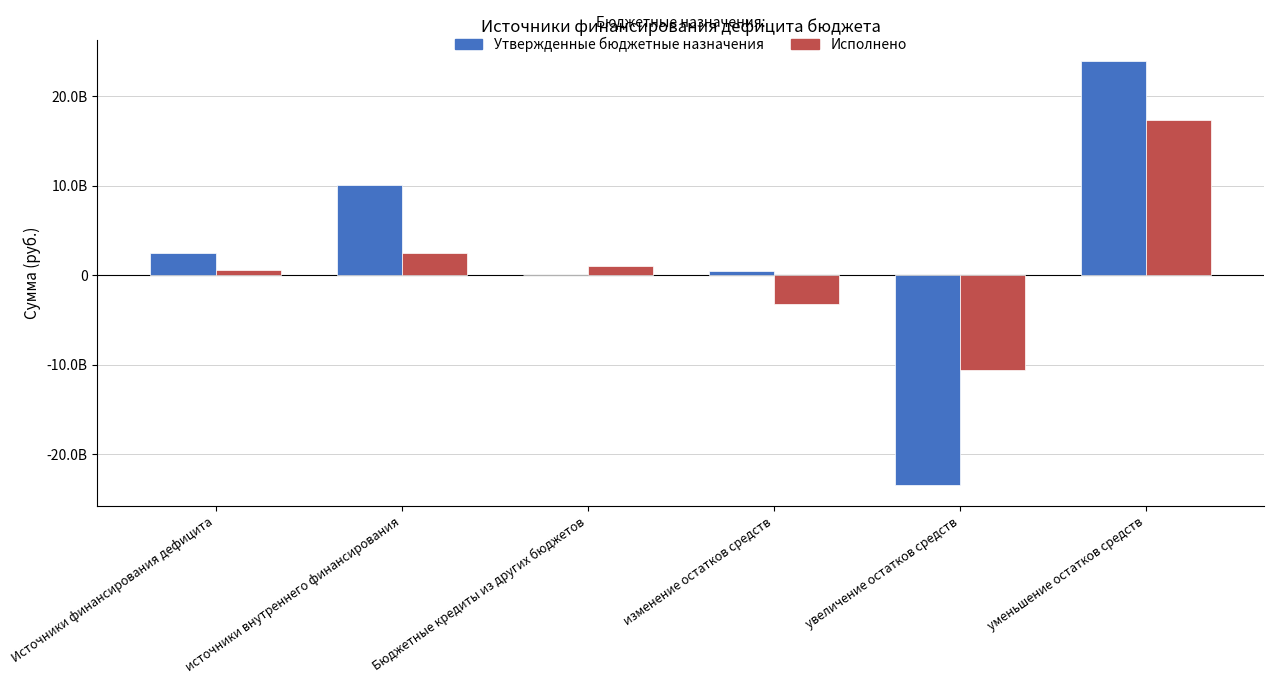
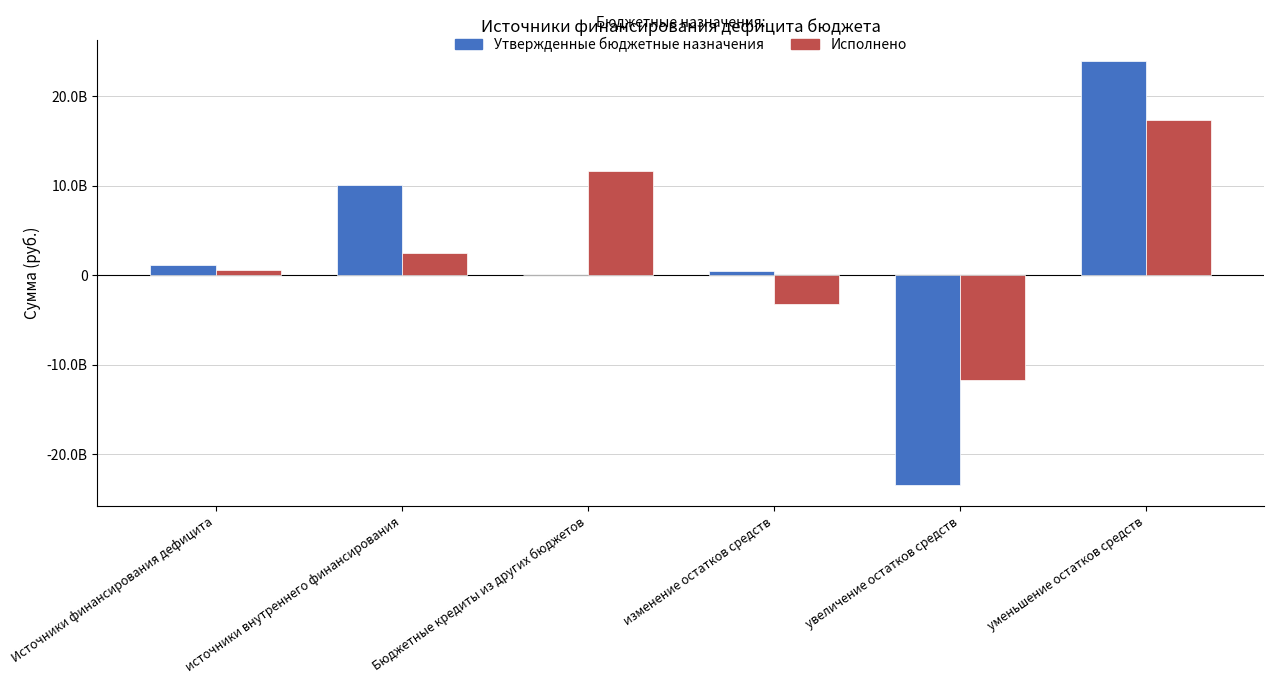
Утвержденные бюджетные назначения, Источники финансирования дефицита: 2000000000 -> 1000000000
Исполнено, Бюджетные кредиты из других бюджетов: 1000000000 -> 12000000000
Исполнено, увеличение остатков средств: -11000000000 -> -12000000000
